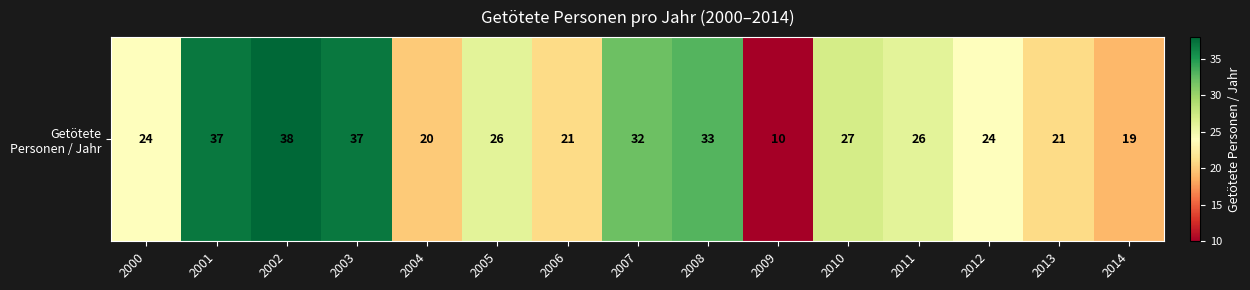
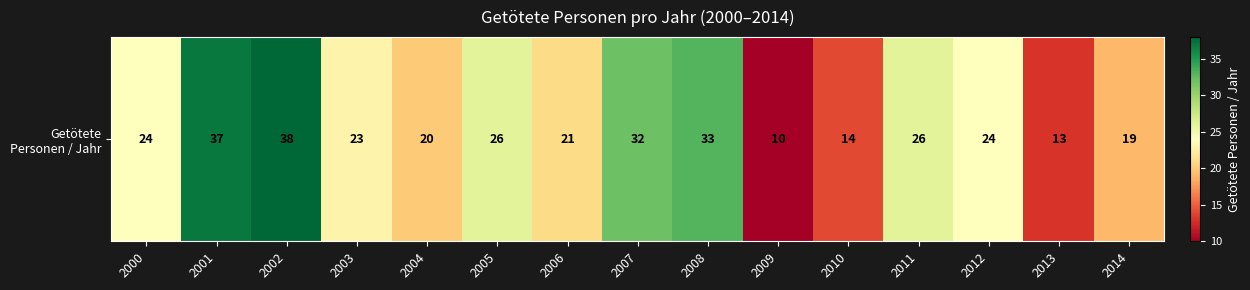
Getötete Personen / Jahr, 2003: 37 -> 23
Getötete Personen / Jahr, 2010: 27 -> 14
Getötete Personen / Jahr, 2013: 21 -> 13
